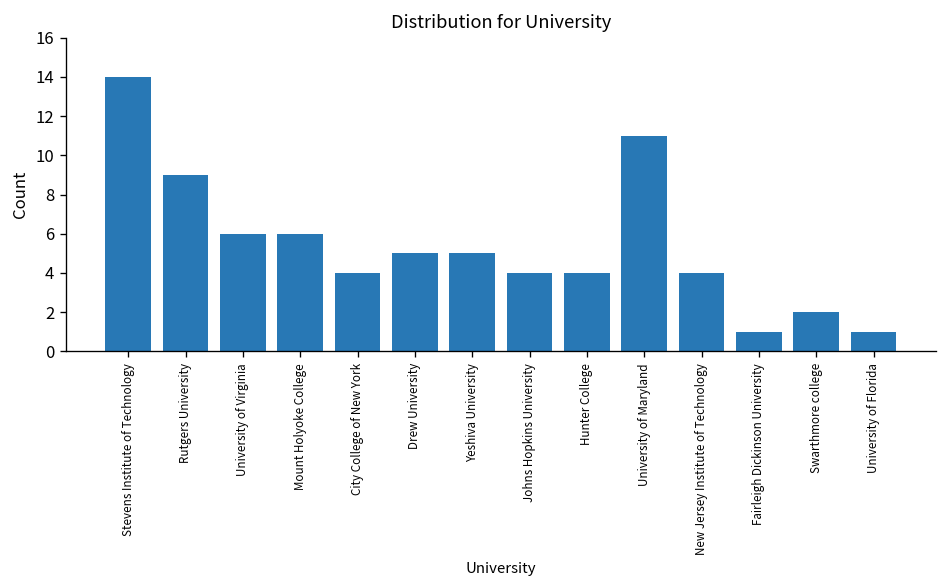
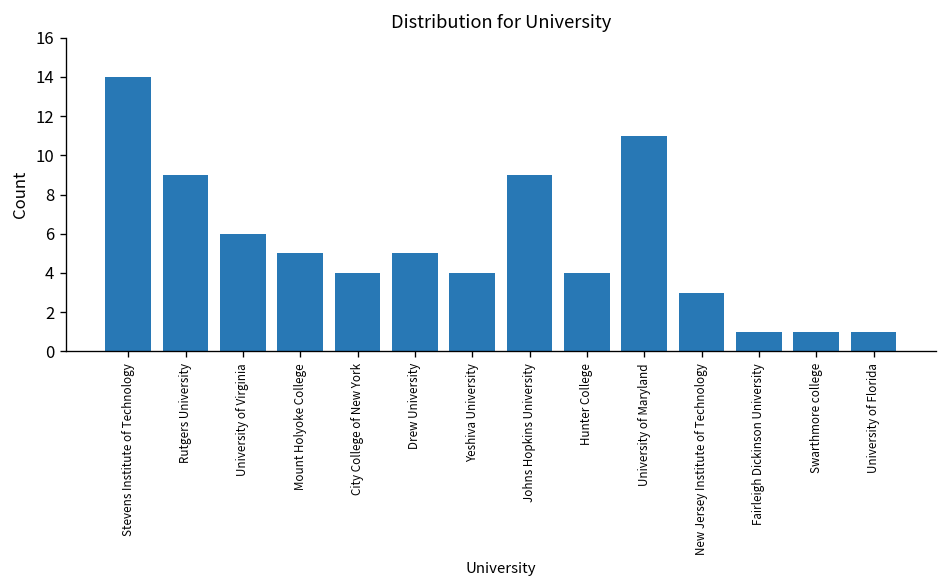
Mount Holyoke College: 6 -> 5
Yeshiva University: 5 -> 4
Johns Hopkins University: 4 -> 9
New Jersey Institute of Technology: 4 -> 3
Swarthmore college: 2 -> 1
